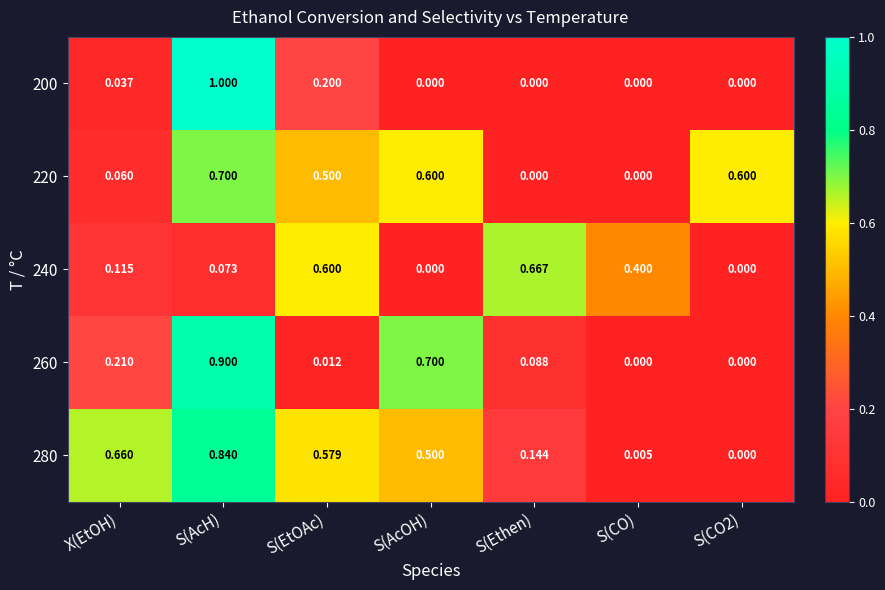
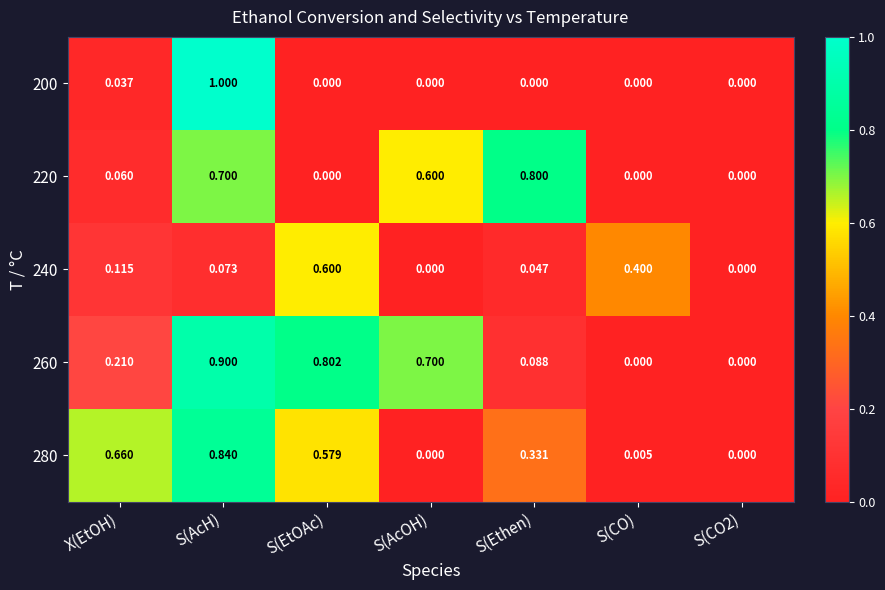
200, S(EtOAc): 0.200 -> 0.000
220, S(EtOAc): 0.500 -> 0.000
220, S(Ethen): 0.000 -> 0.800
220, S(CO2): 0.600 -> 0.000
240, S(Ethen): 0.667 -> 0.047
260, S(EtOAc): 0.012 -> 0.802
280, S(AcOH): 0.500 -> 0.000
280, S(Ethen): 0.144 -> 0.331
